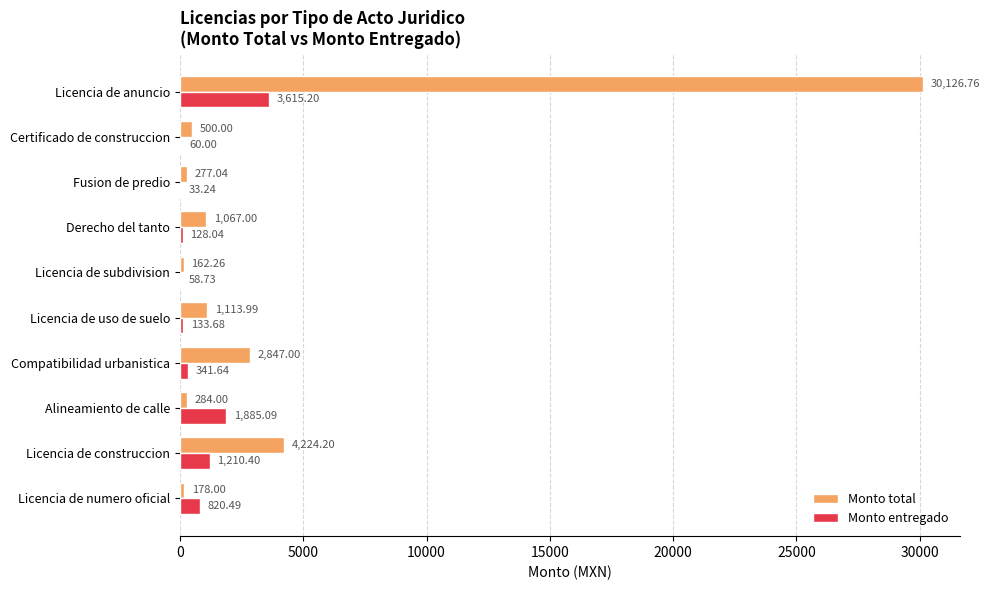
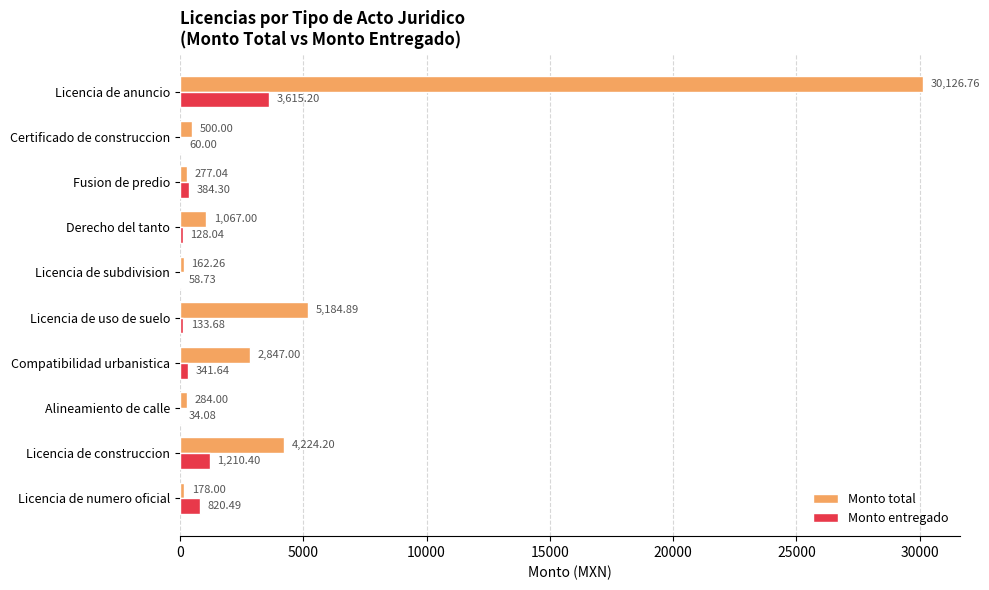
Monto entregado, Fusion de predio: 33.24 -> 384.30
Monto total, Licencia de uso de suelo: 1,113.99 -> 5,184.89
Monto entregado, Alineamiento de calle: 1,885.09 -> 34.08
